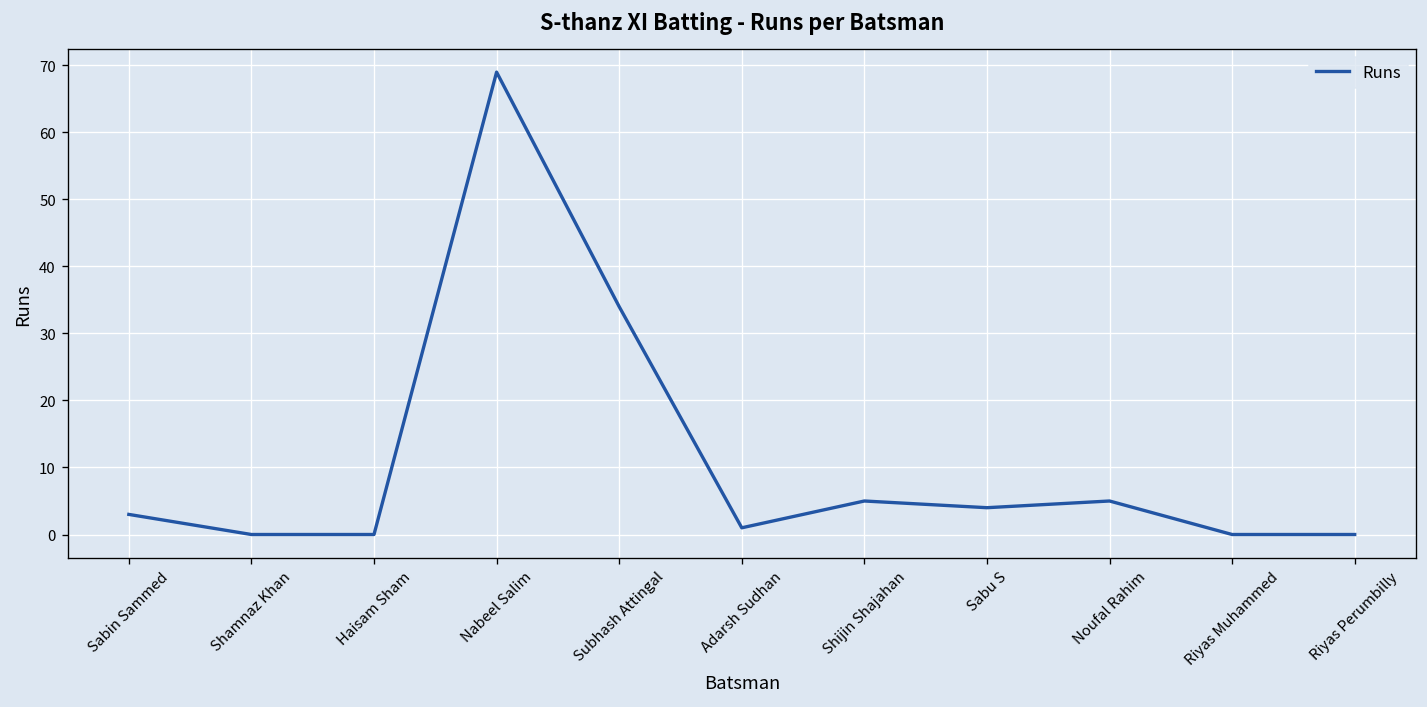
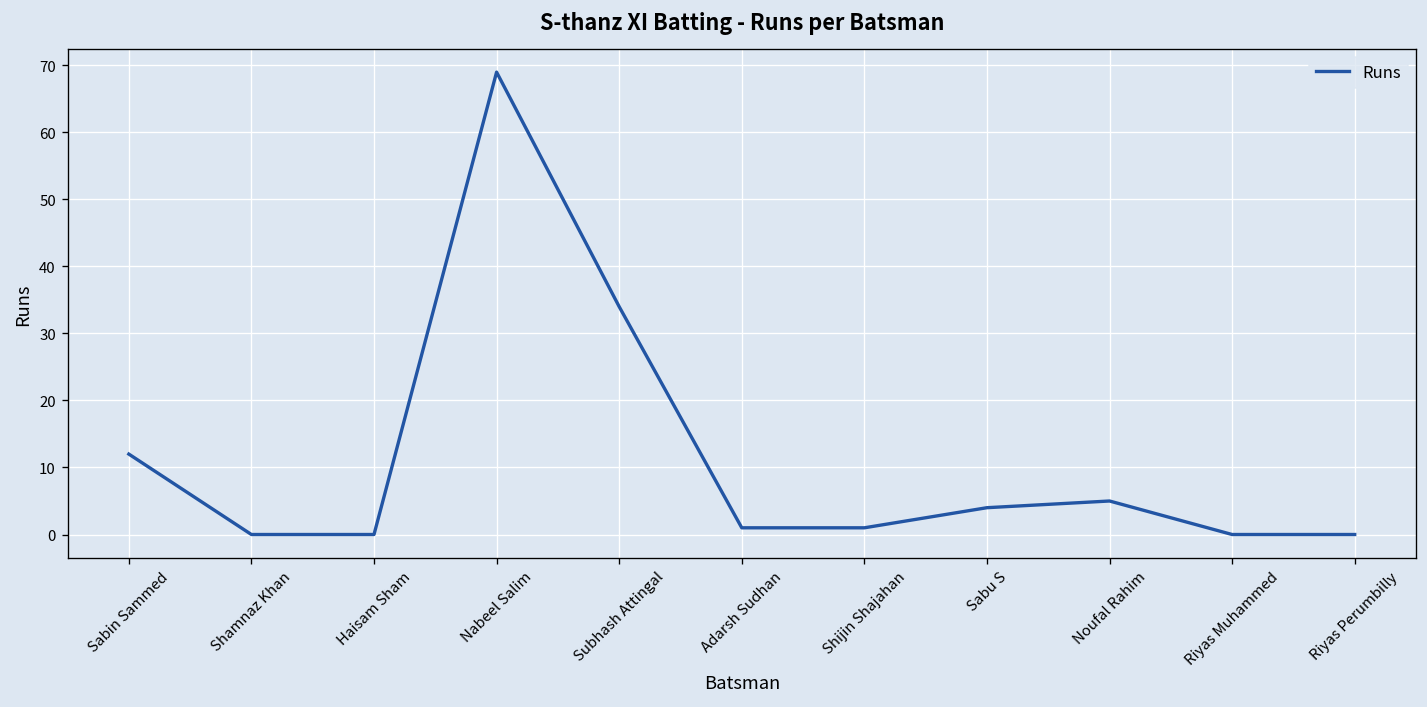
Sabin Sammed: 3 -> 12
Shijin Shajahan: 5 -> 1
